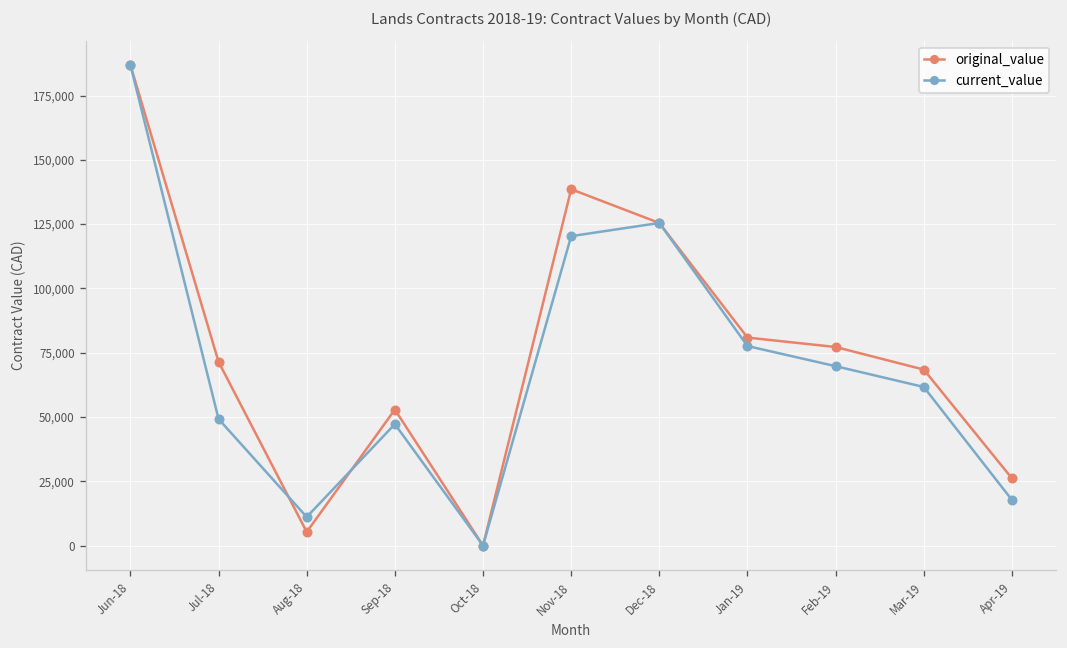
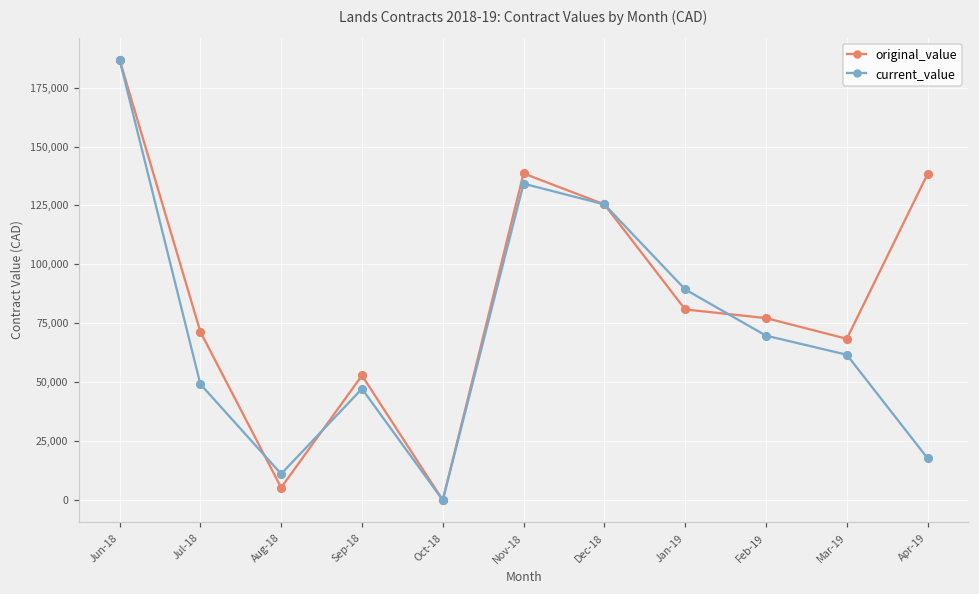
current_value, Nov-18: 120,000 -> 134,000
current_value, Jan-19: 78,000 -> 89,000
original_value, Apr-19: 26,000 -> 138,000
